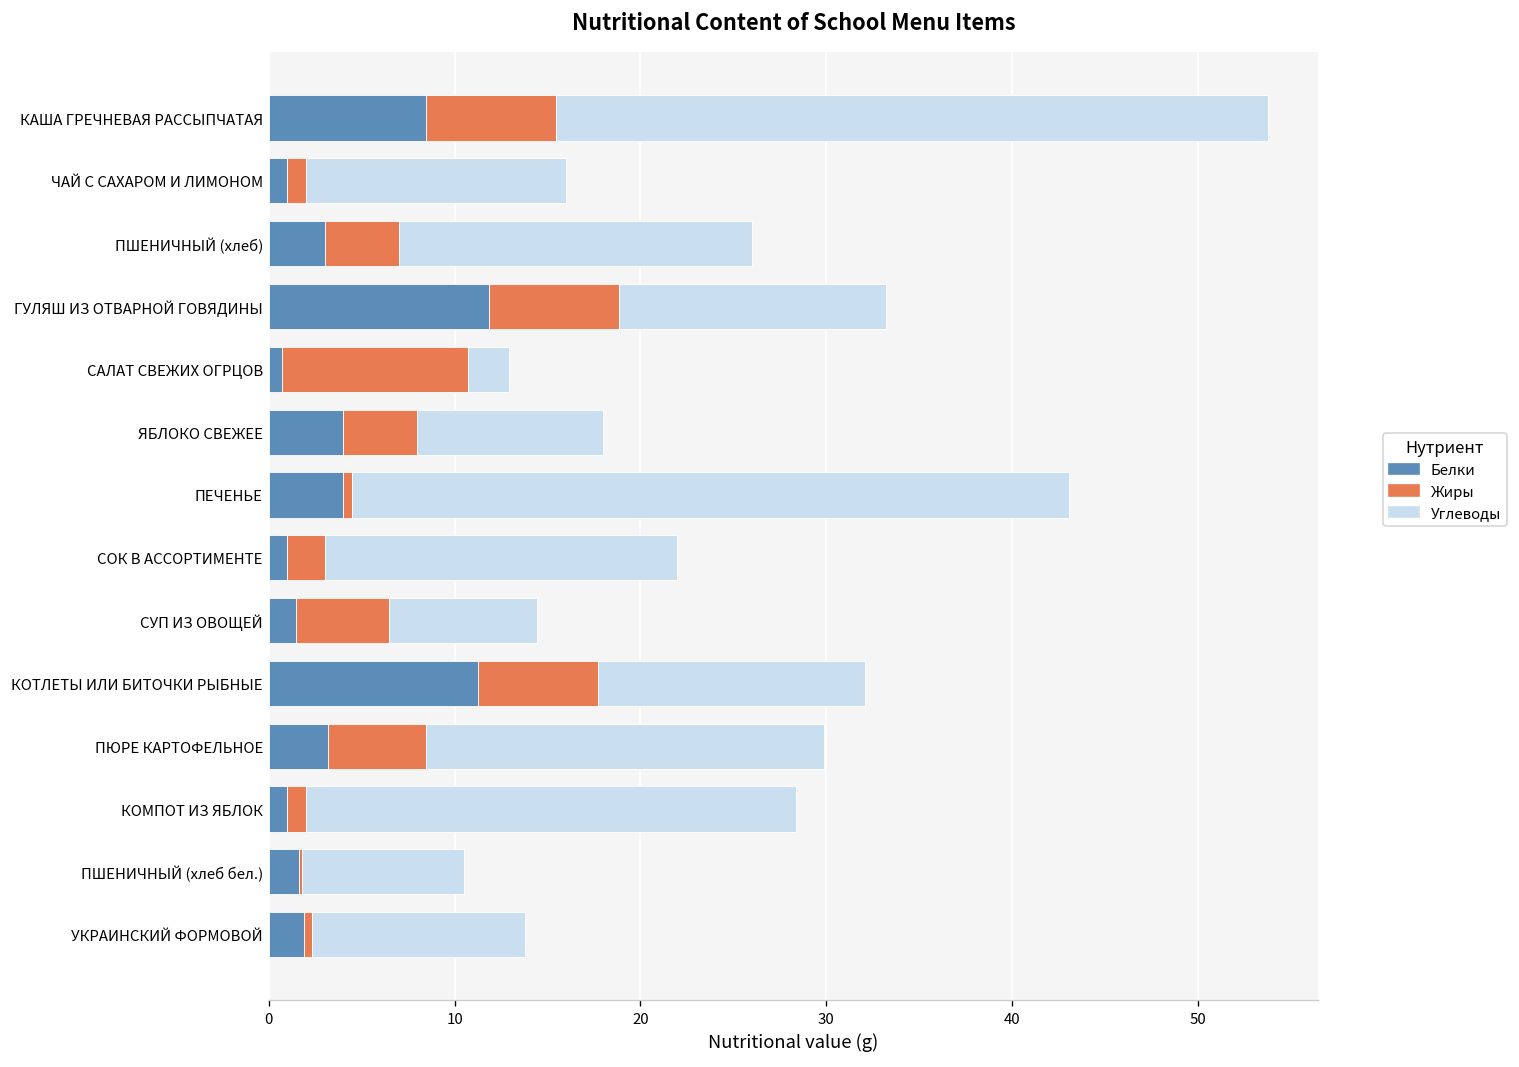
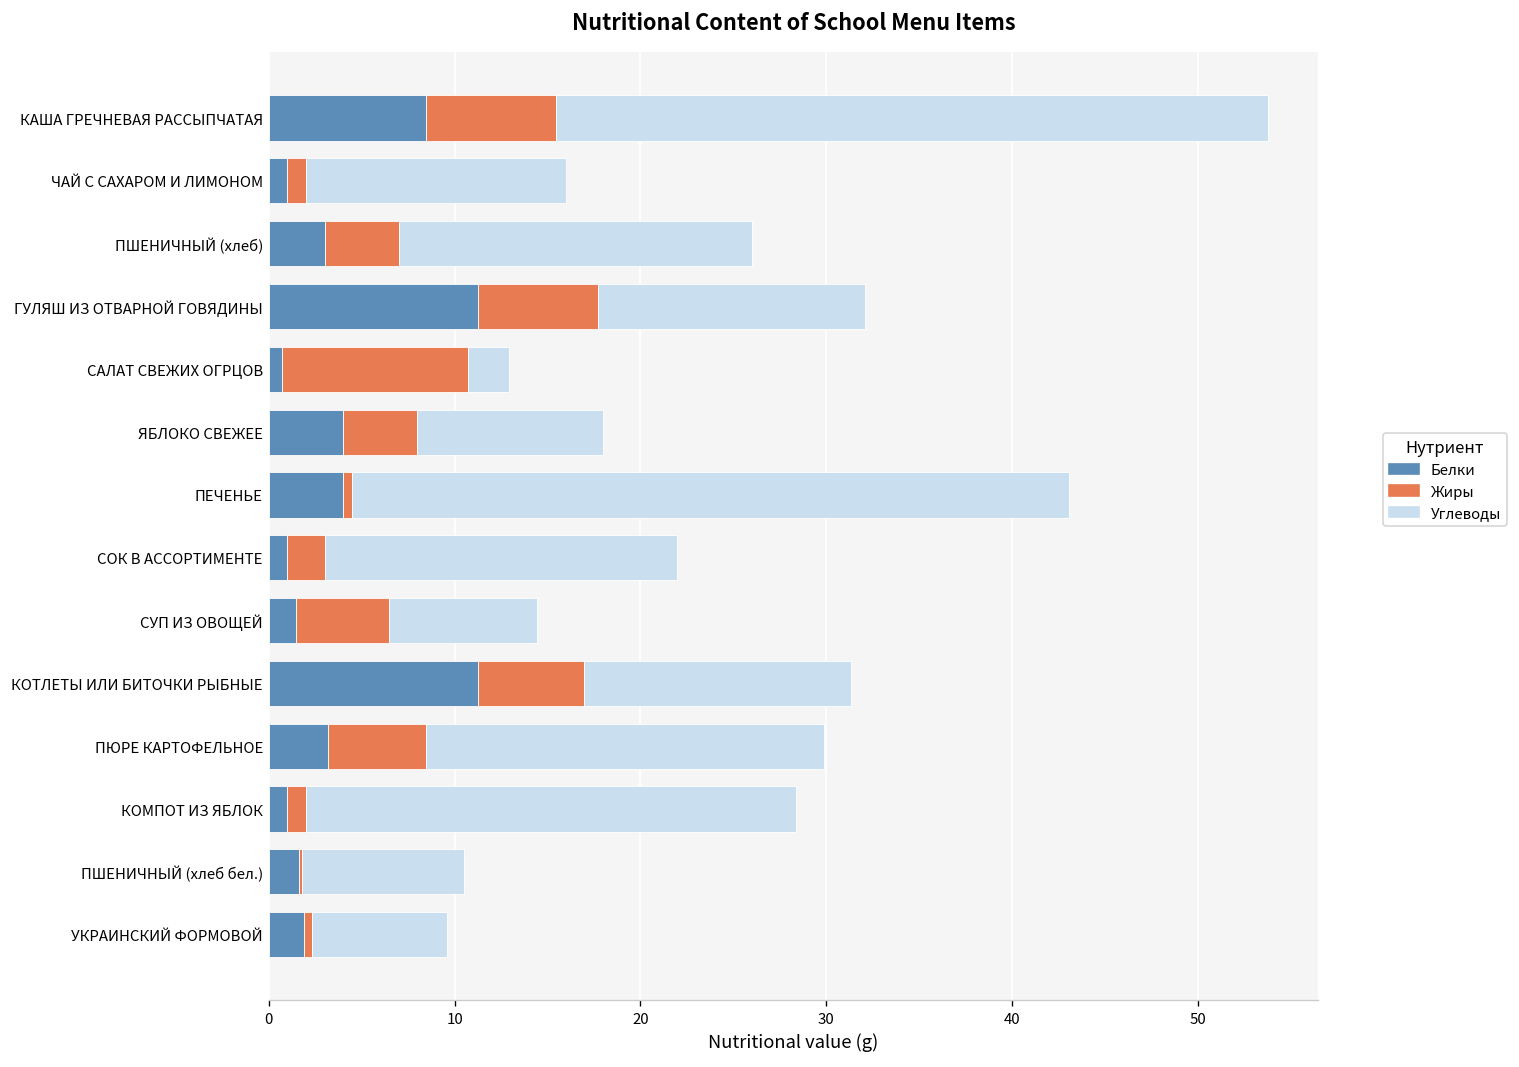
Белки, ГУЛЯШ ИЗ ОТВАРНОЙ ГОВЯДИНЫ: 11.9 -> 11.3
Жиры, ГУЛЯШ ИЗ ОТВАРНОЙ ГОВЯДИНЫ: 7.0 -> 6.4
Жиры, КОТЛЕТЫ ИЛИ БИТОЧКИ РЫБНЫЕ: 6.4 -> 5.7
Углеводы, УКРАИНСКИЙ ФОРМОВОЙ: 11.5 -> 7.3
